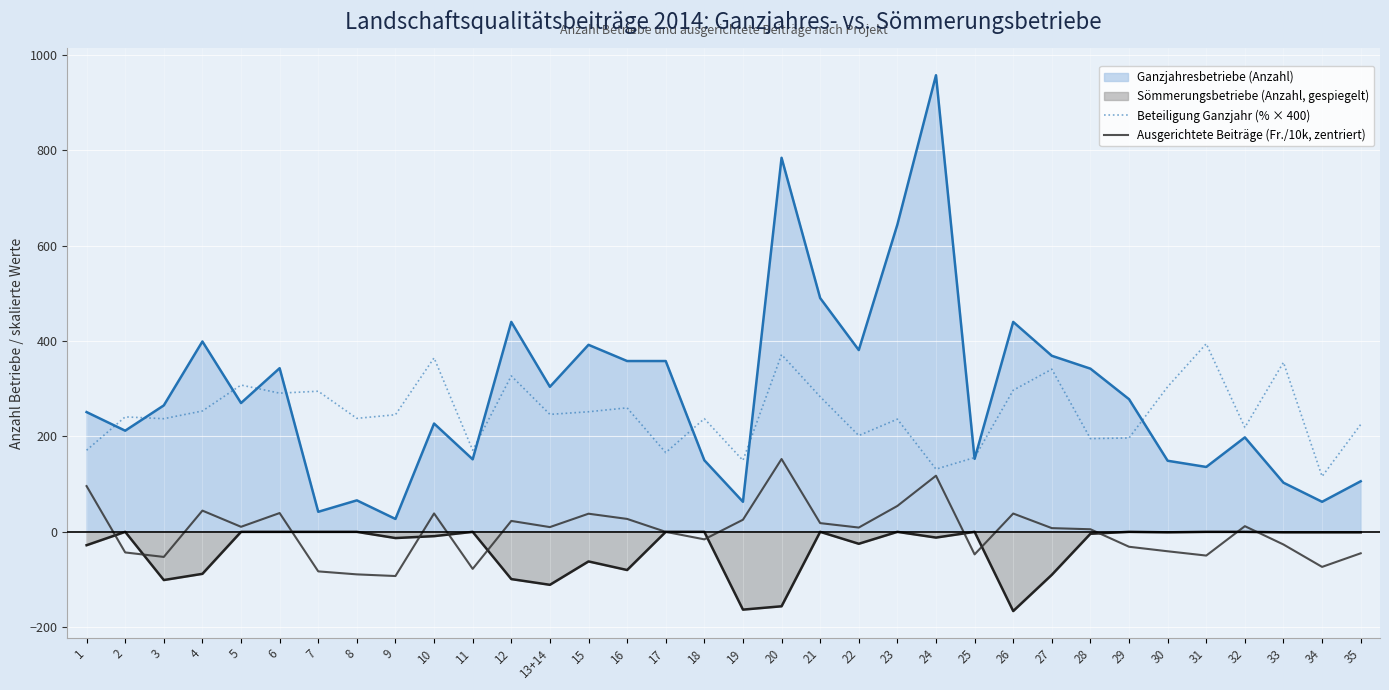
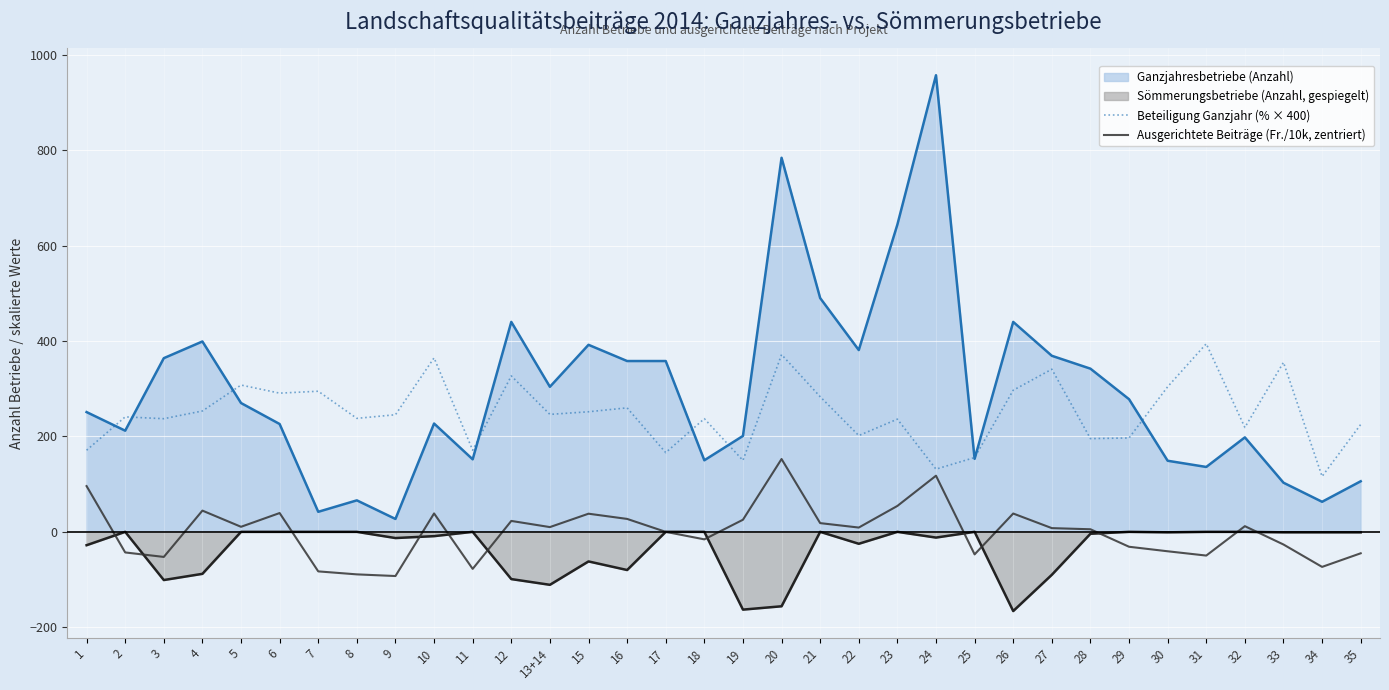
Ganzjahresbetriebe (Anzahl), 3: 270 -> 360
Ganzjahresbetriebe (Anzahl), 6: 340 -> 230
Ganzjahresbetriebe (Anzahl), 19: 60 -> 200
